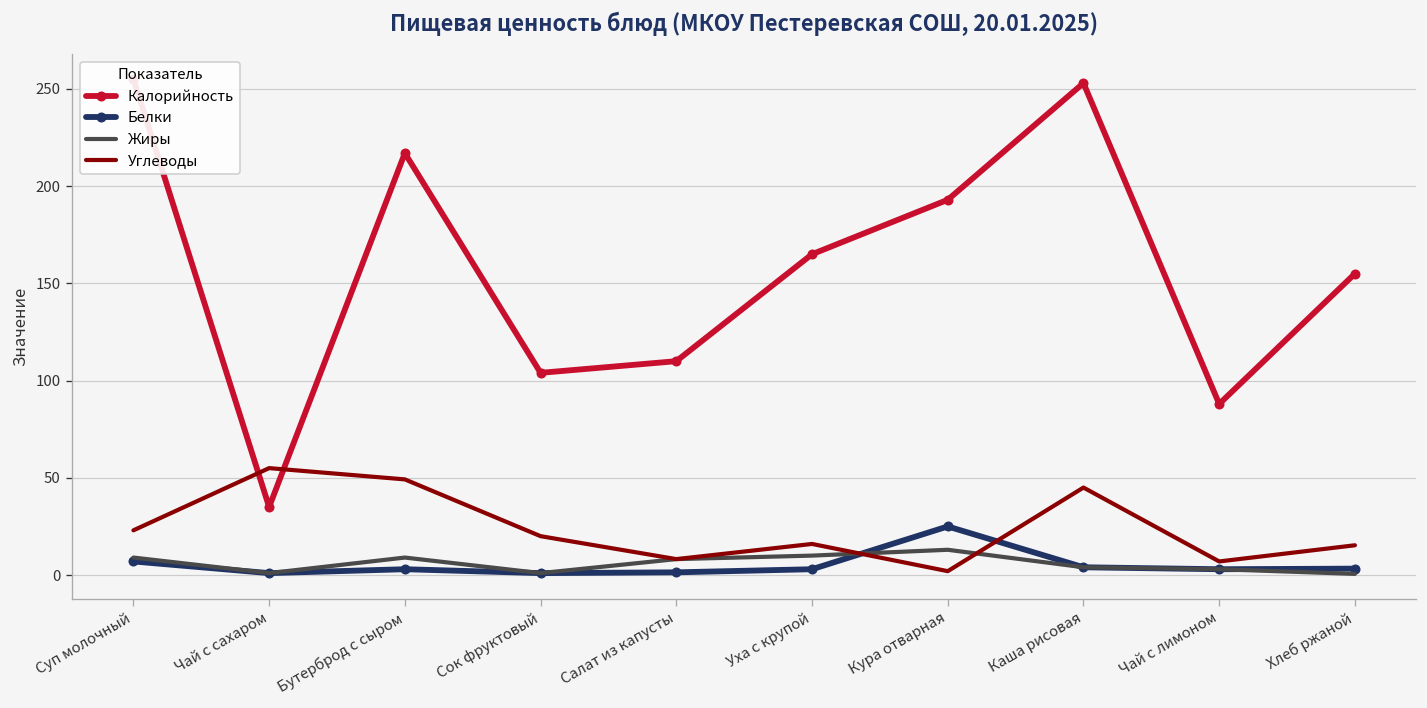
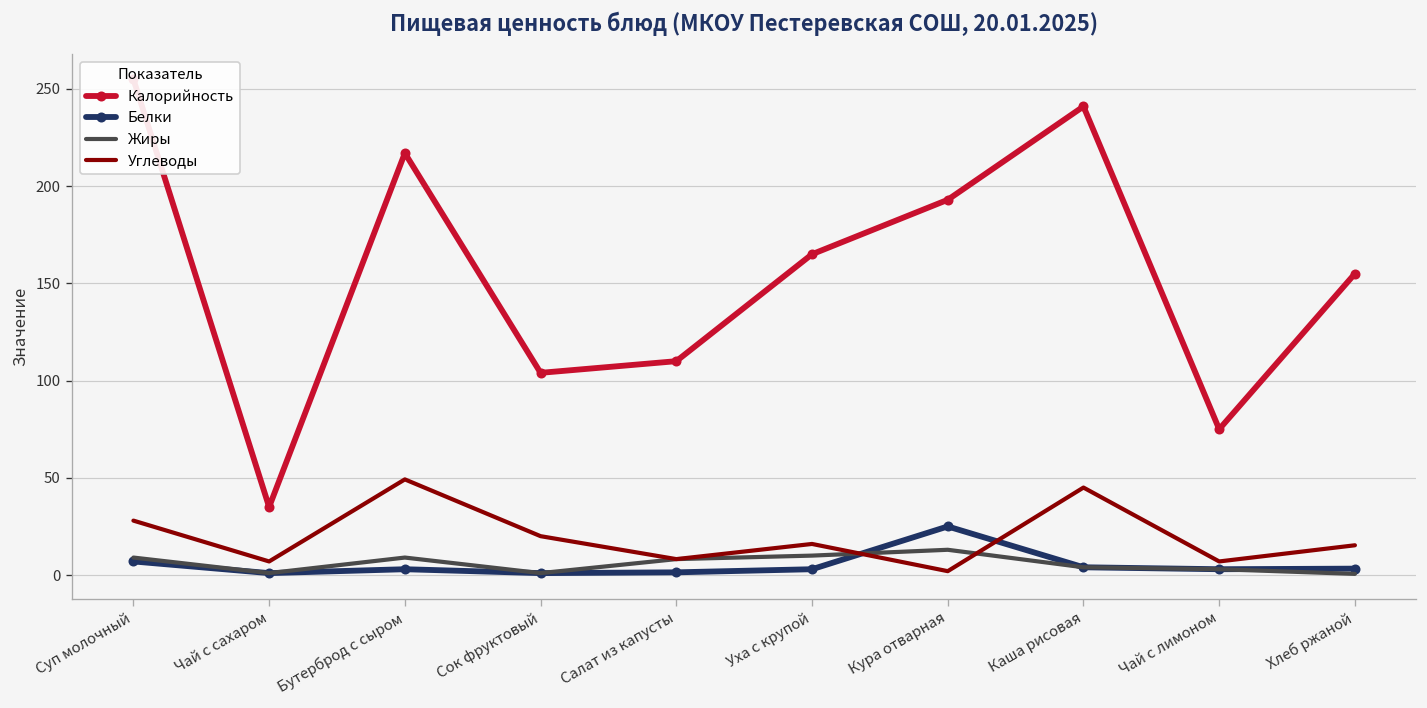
Углеводы, Суп молочный: 23 -> 28
Углеводы, Чай с сахаром: 55 -> 7
Калорийность, Каша рисовая: 253 -> 241
Калорийность, Чай с лимоном: 88 -> 75
